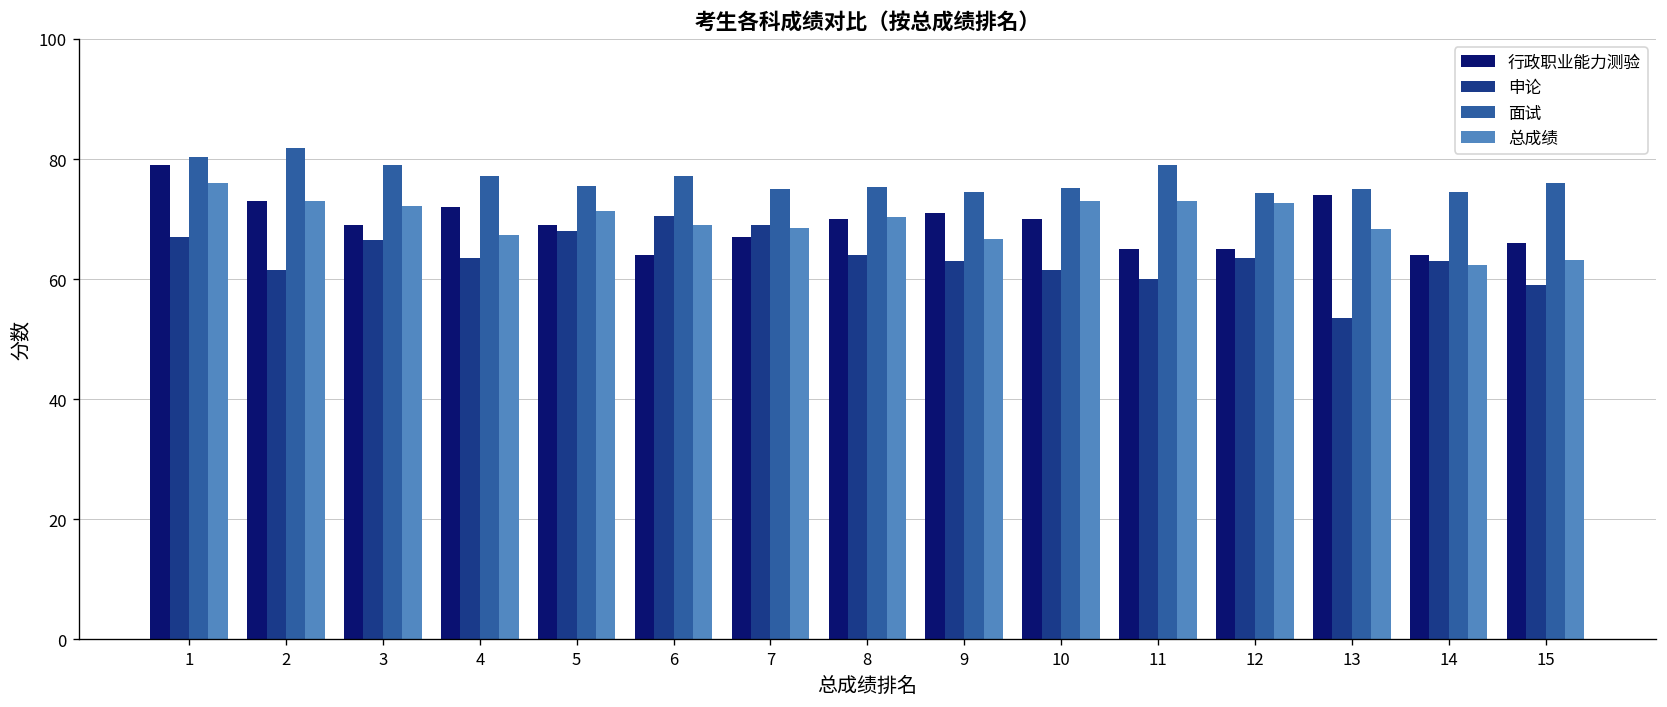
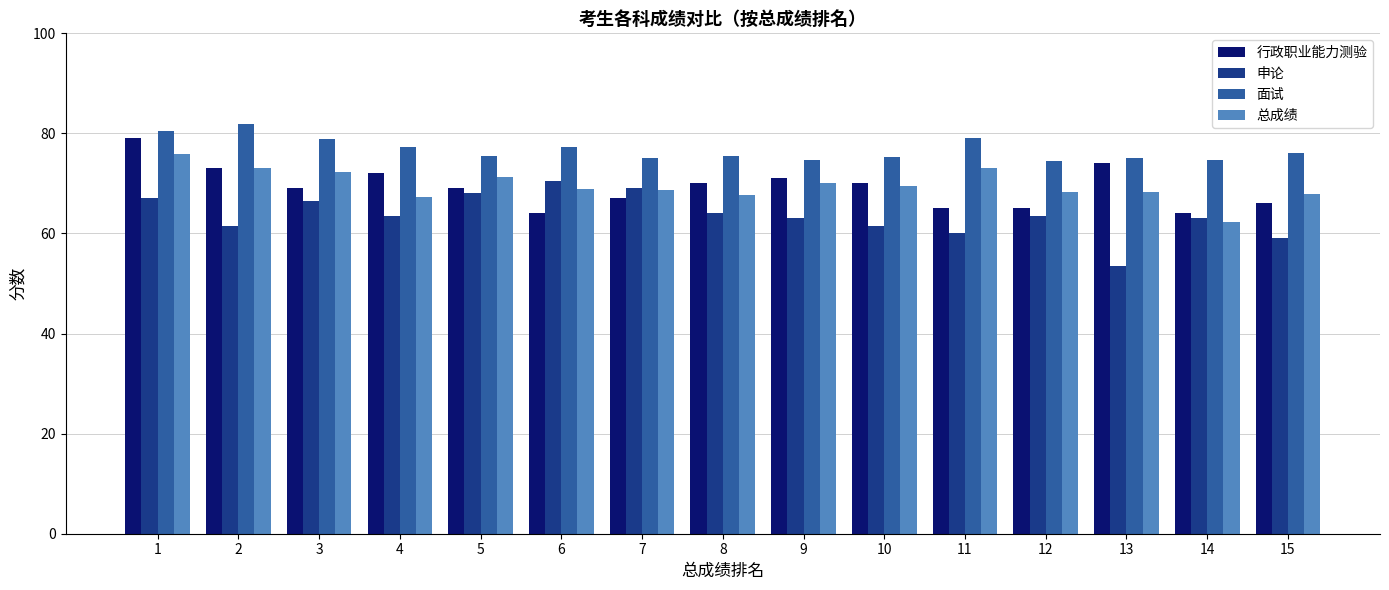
总成绩, 8: 70 -> 68
总成绩, 9: 67 -> 70
总成绩, 10: 73 -> 70
总成绩, 12: 73 -> 68
总成绩, 15: 63 -> 68
